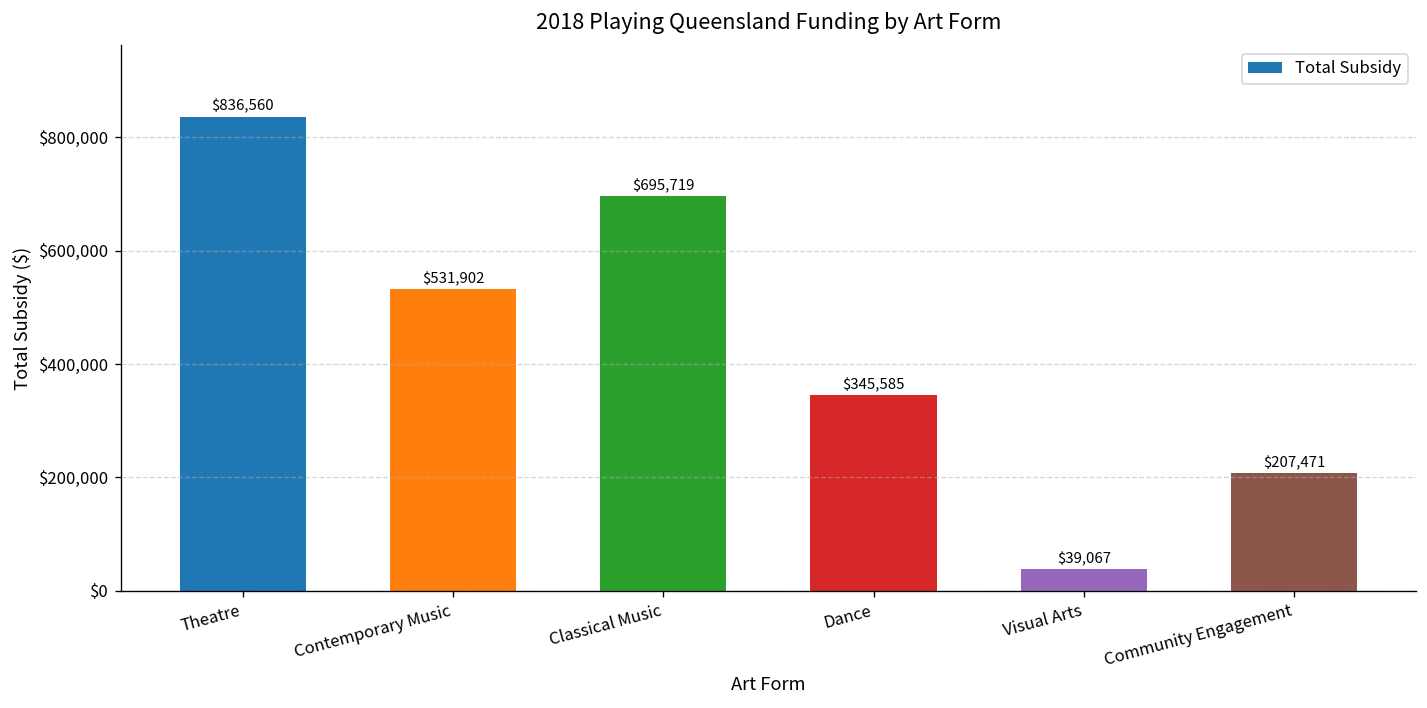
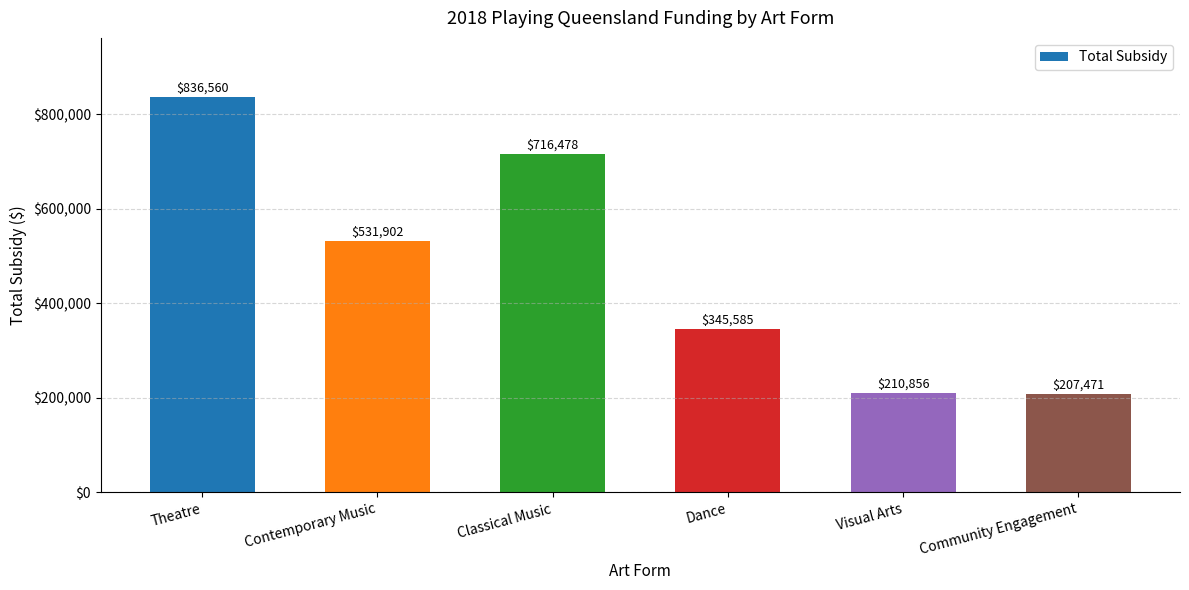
Classical Music: $695,719 -> $716,478
Visual Arts: $39,067 -> $210,856
